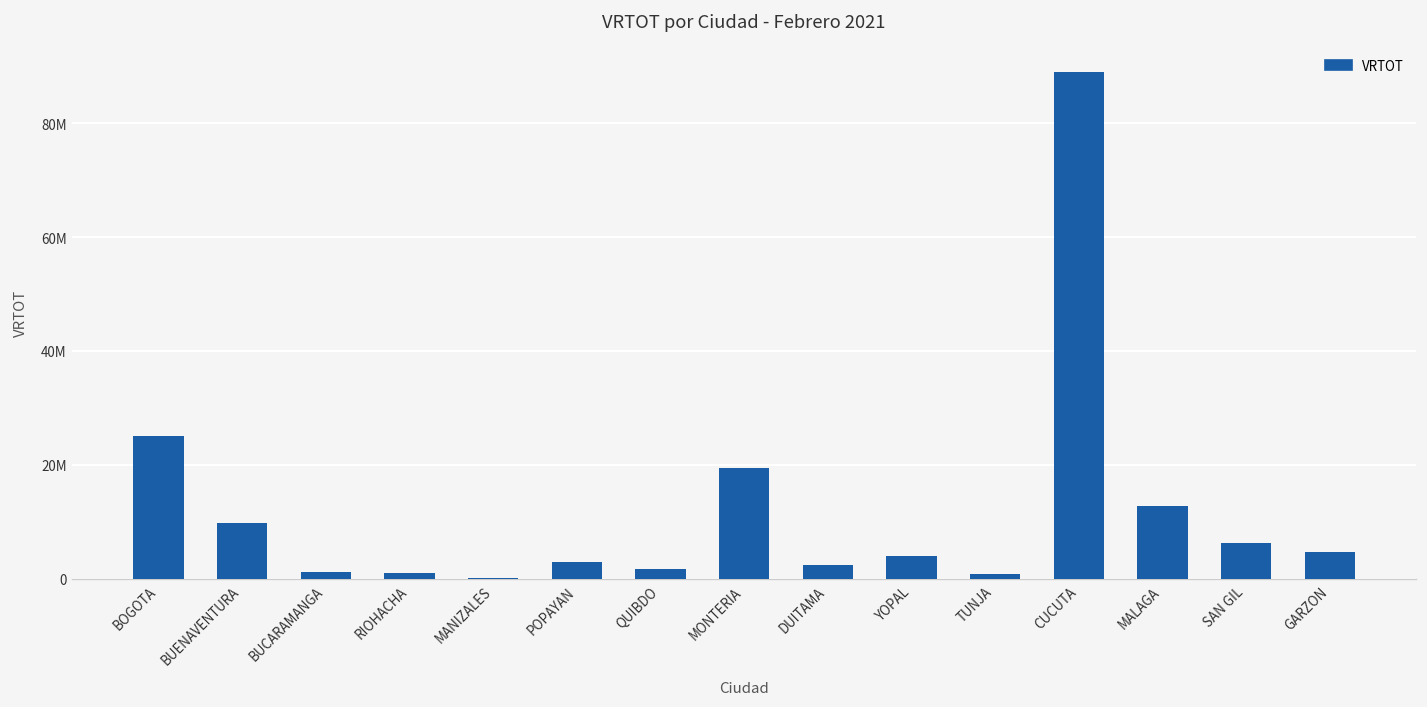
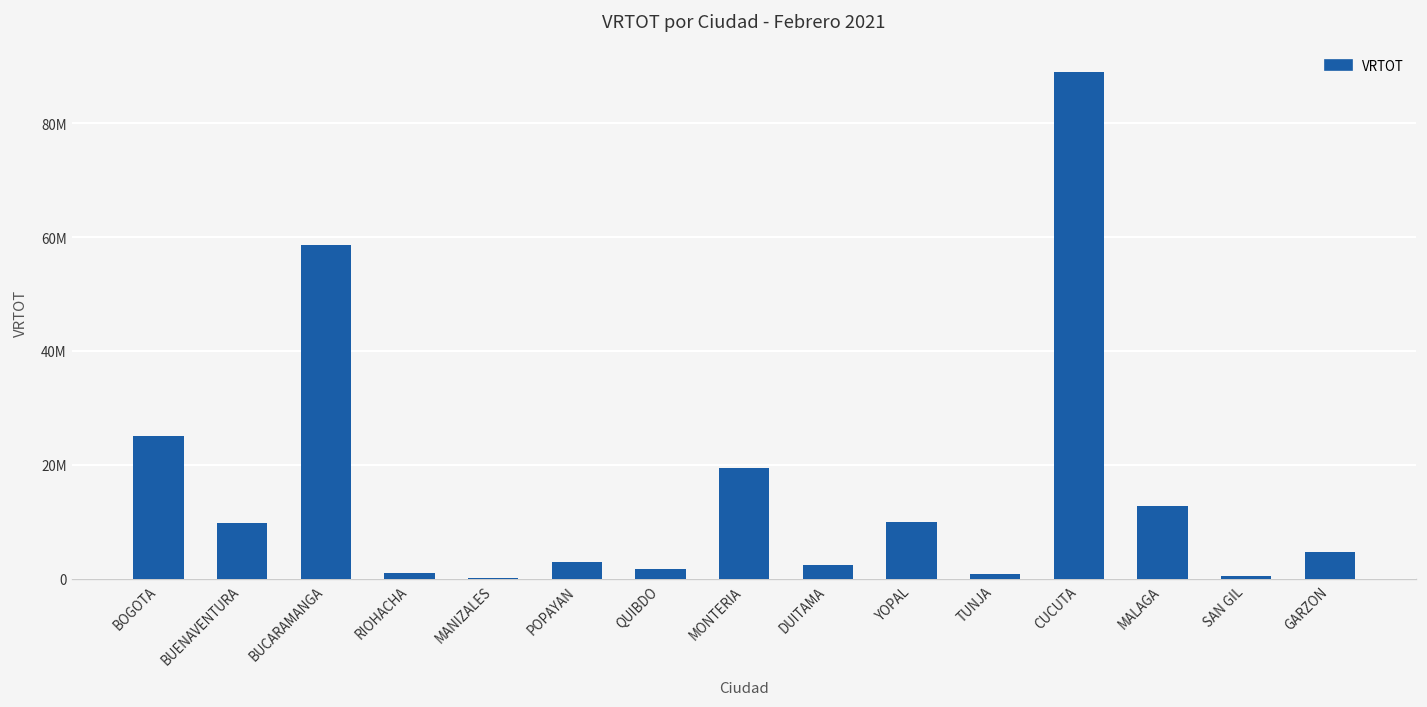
BUCARAMANGA: 1000000 -> 59000000
YOPAL: 4000000 -> 10000000
SAN GIL: 6000000 -> 1000000
